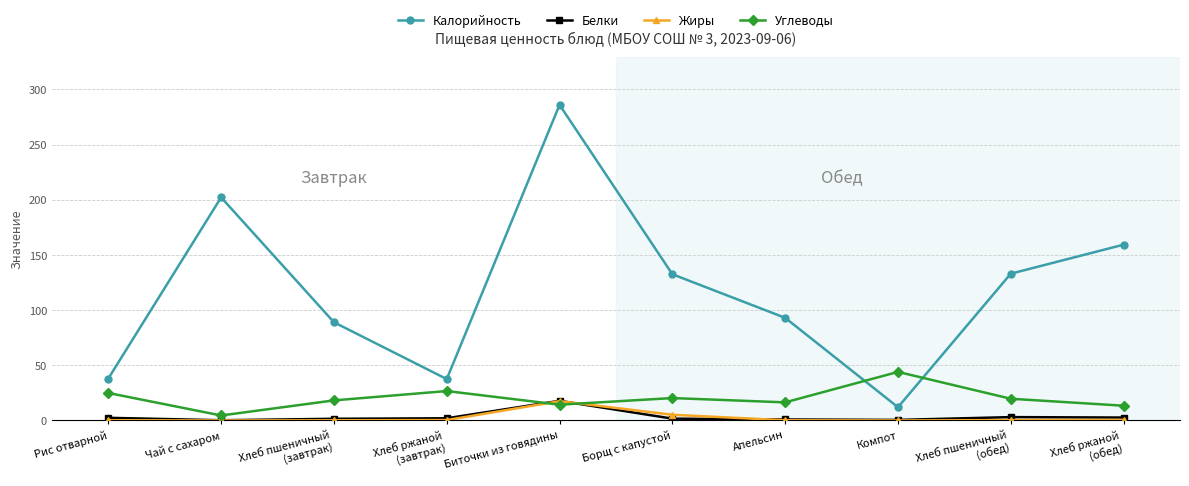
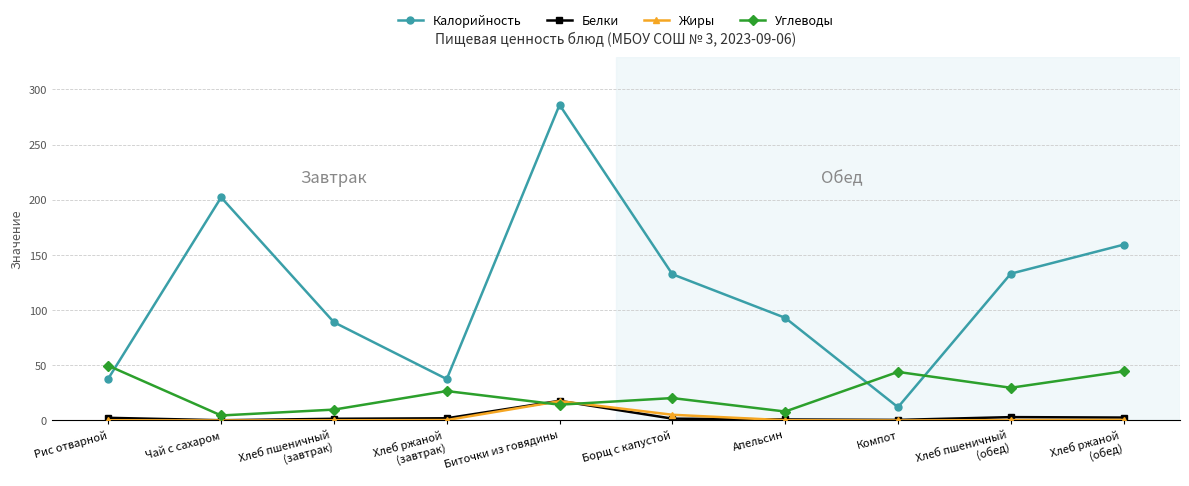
Углеводы, Рис отварной: 25 -> 50
Углеводы, Хлеб пшеничный (завтрак): 18 -> 10
Углеводы, Апельсин: 16 -> 8
Углеводы, Хлеб пшеничный (обед): 20 -> 30
Углеводы, Хлеб ржаной (обед): 13 -> 45
